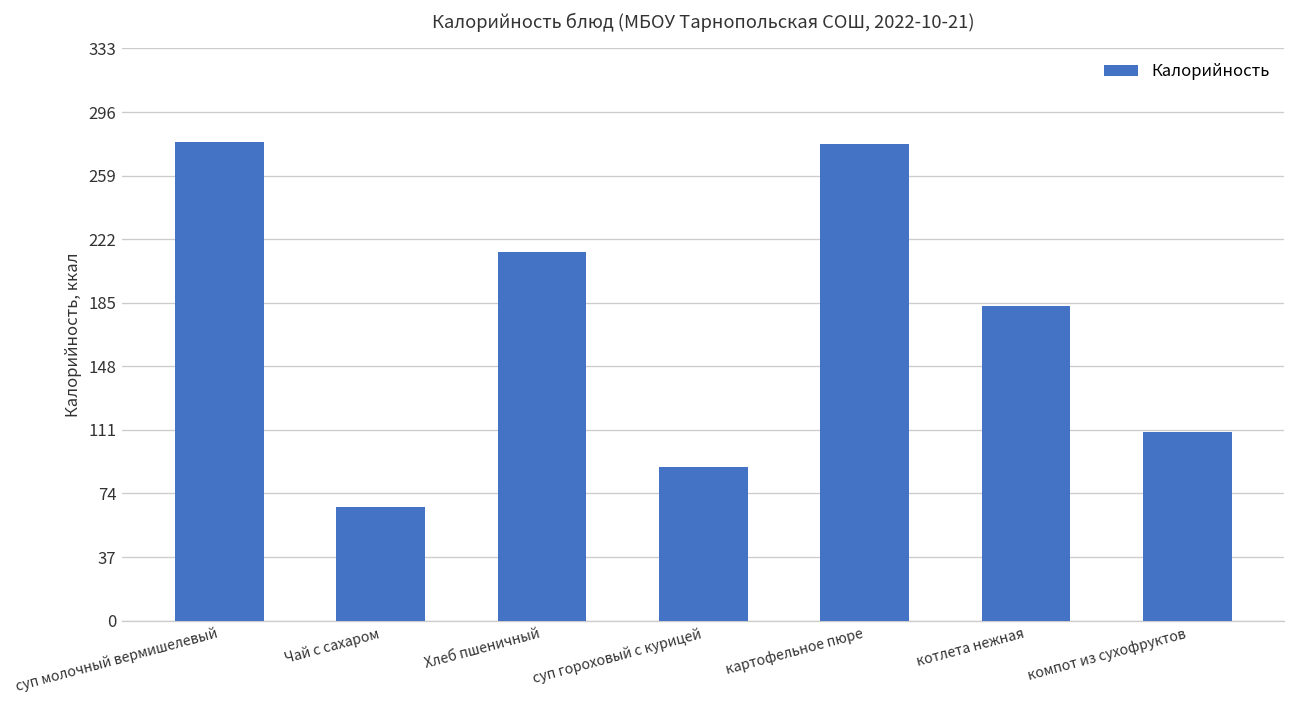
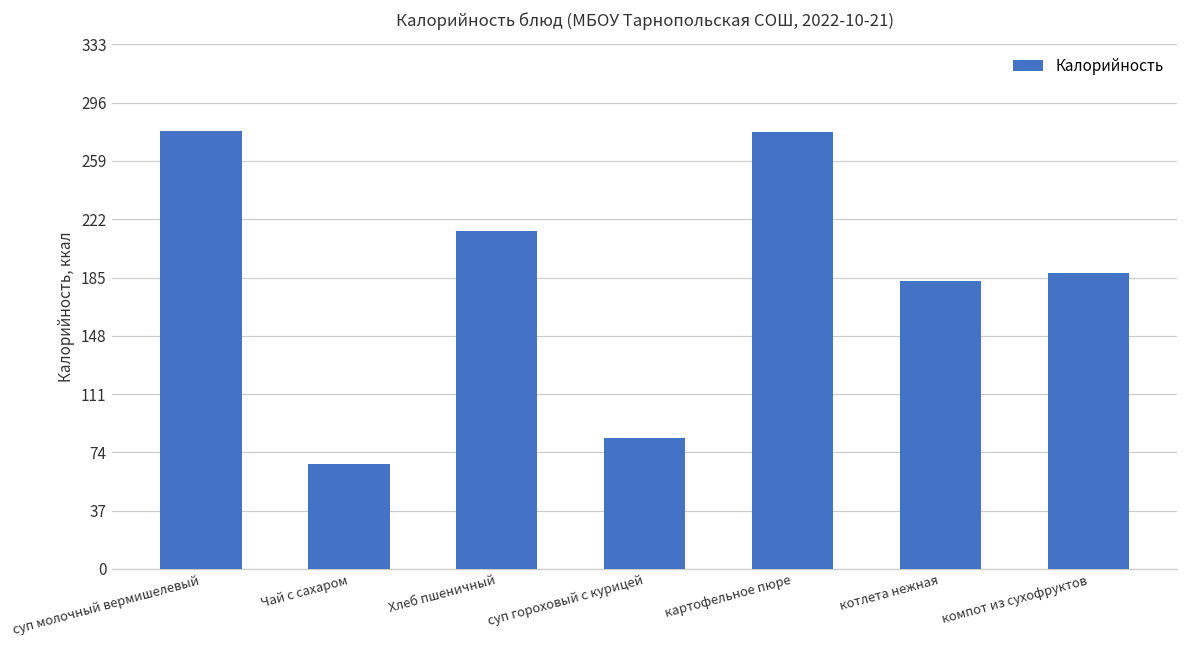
суп гороховый с курицей: 90 -> 83
компот из сухофруктов: 110 -> 188
